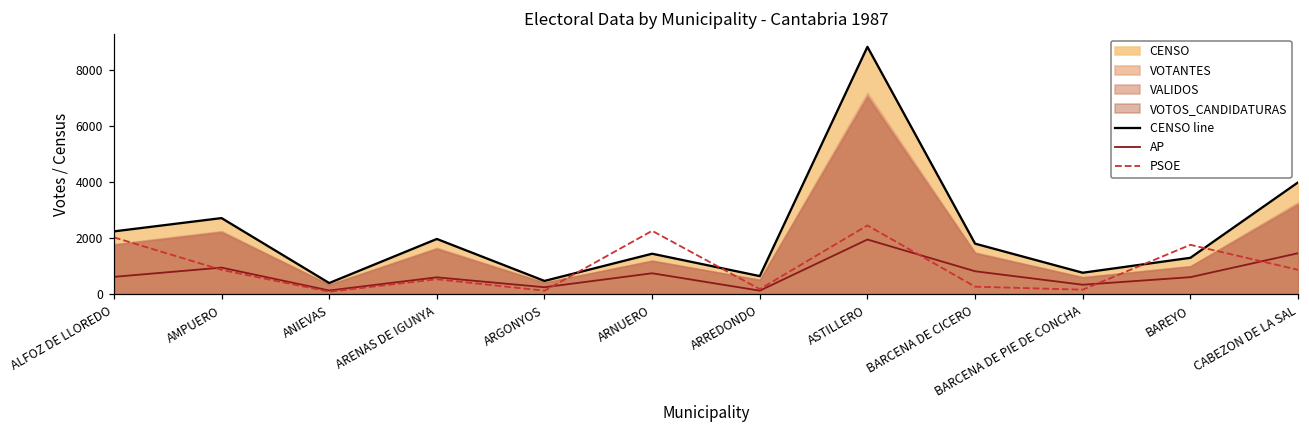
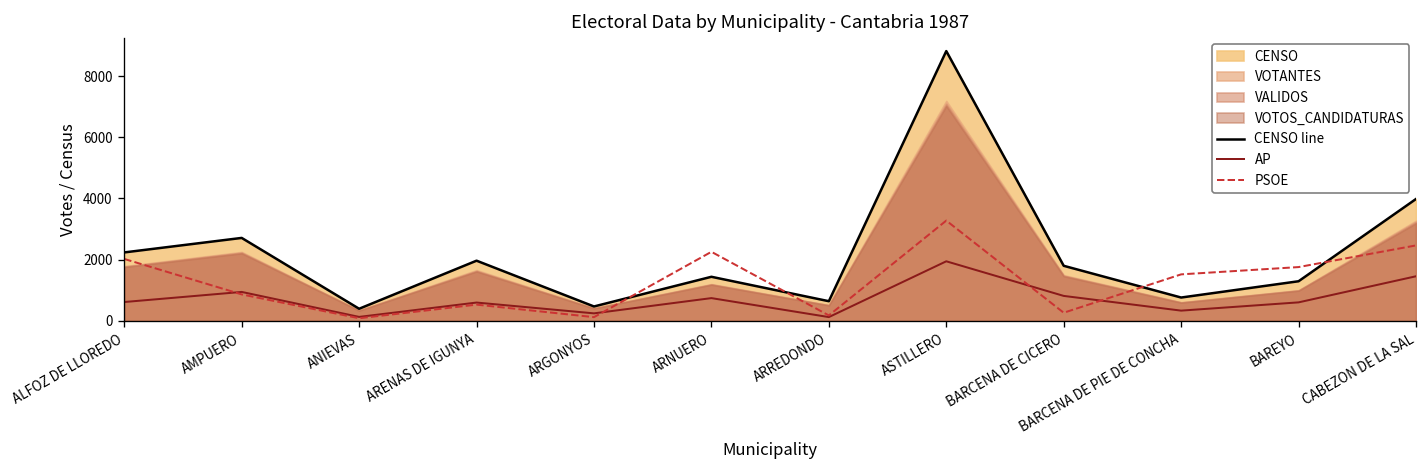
PSOE, ASTILLERO: 2400 -> 3300
PSOE, BARCENA DE PIE DE CONCHA: 200 -> 1500
PSOE, CABEZON DE LA SAL: 900 -> 2500
